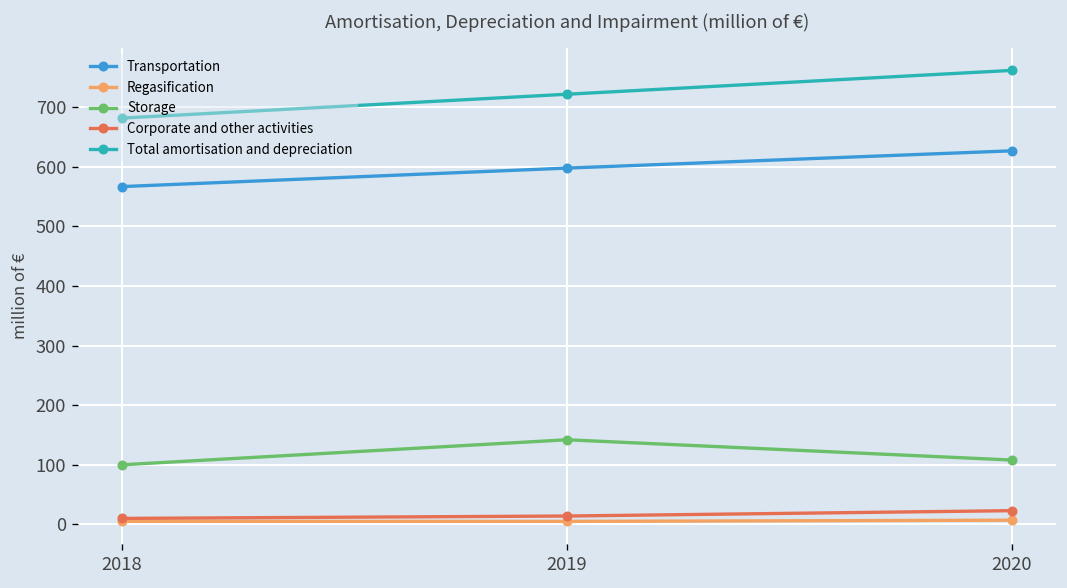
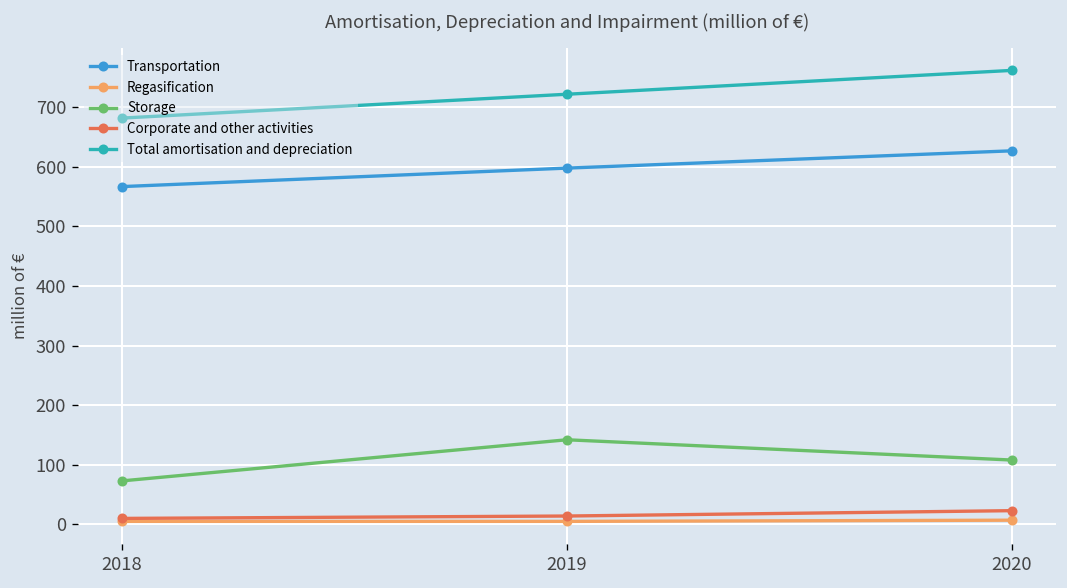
Storage, 2018: 100 -> 70
